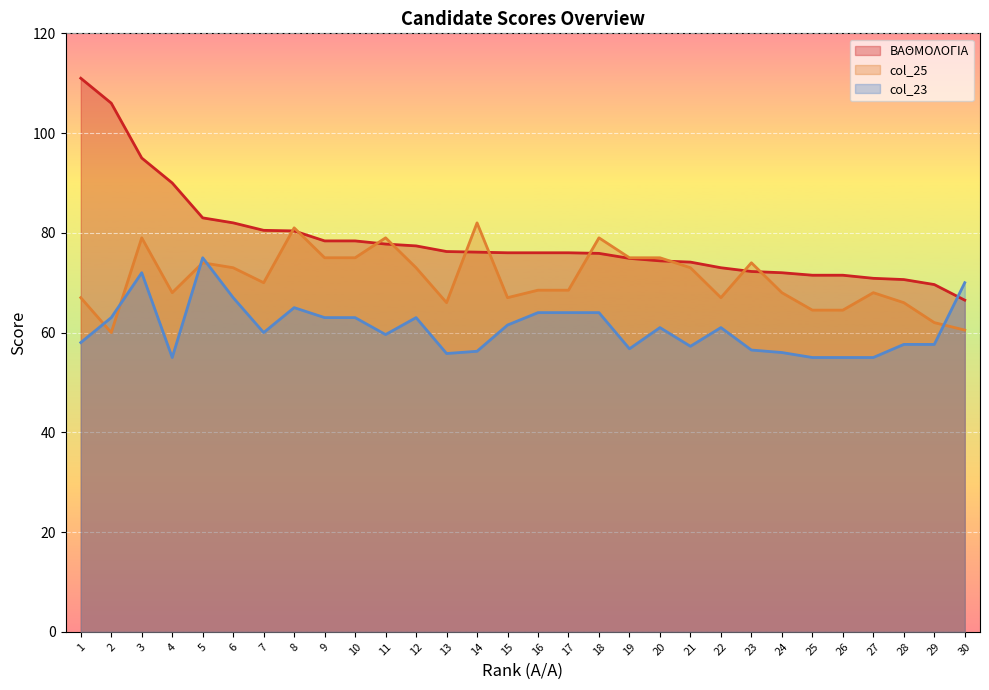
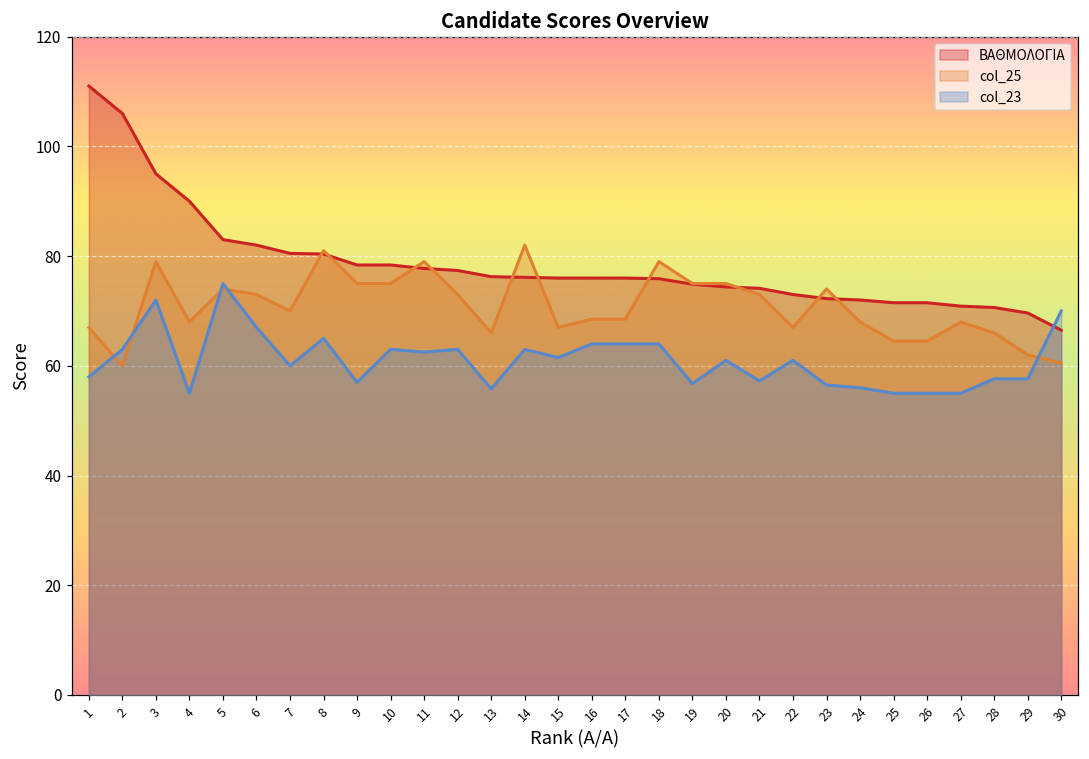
col_23, 9: 63 -> 57
col_23, 11: 60 -> 63
col_23, 14: 56 -> 63
